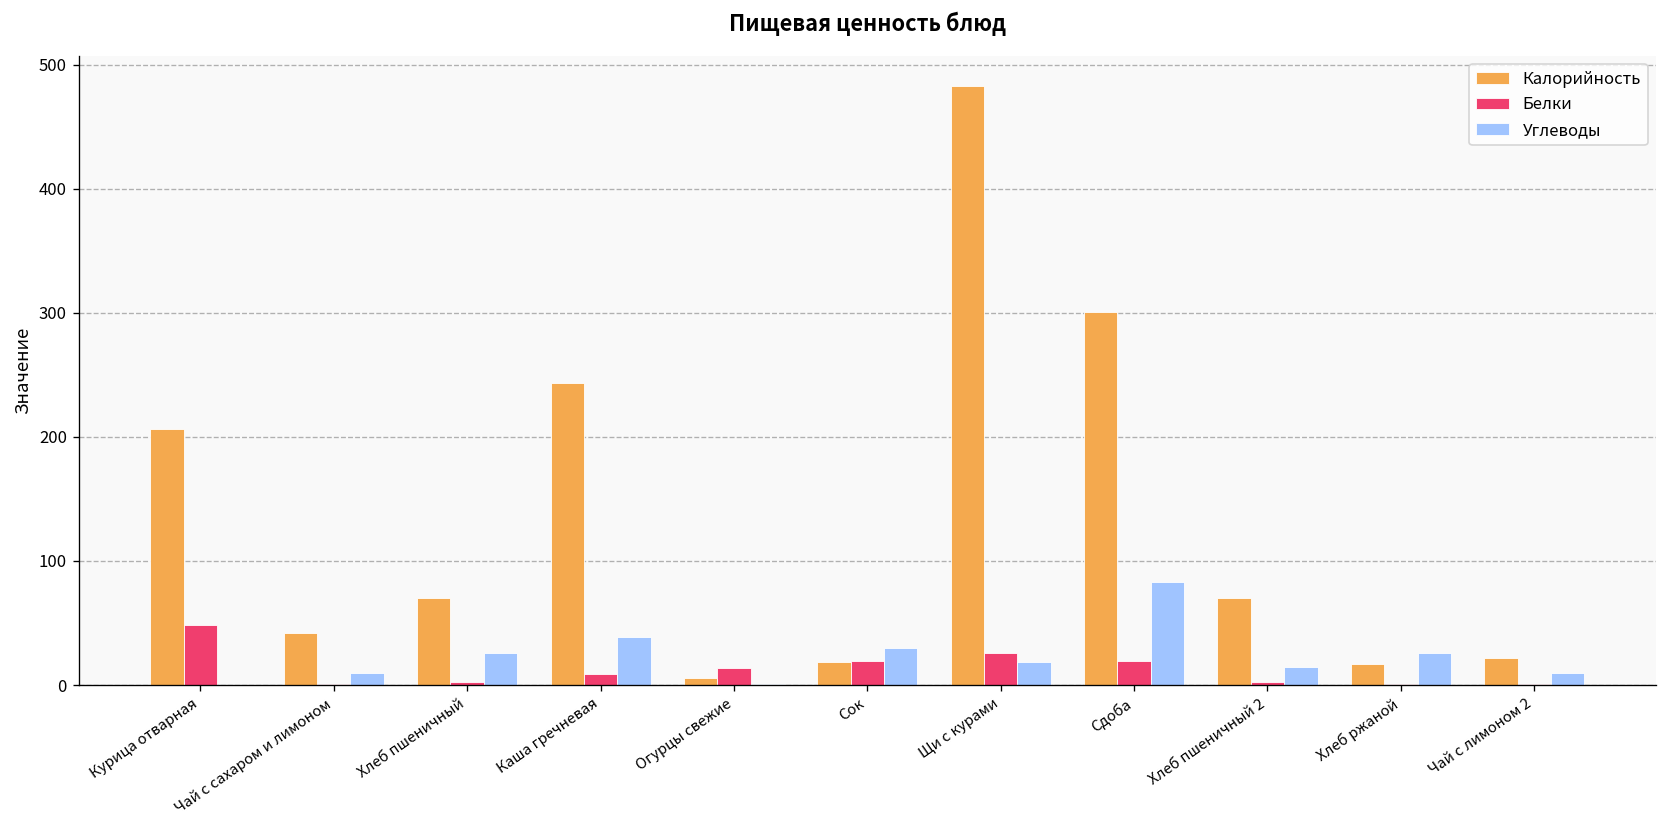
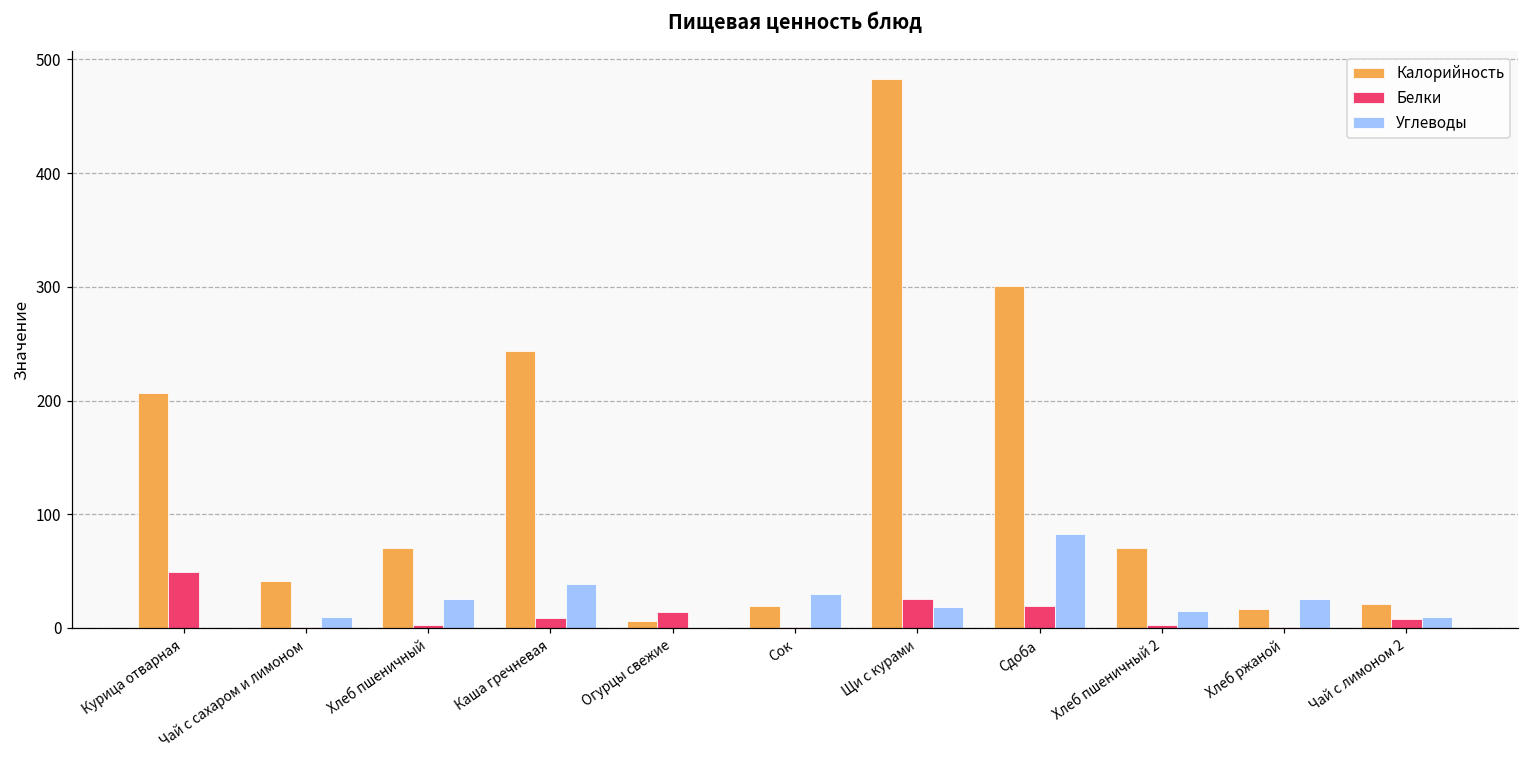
Белки, Сок: 19 -> 1
Белки, Чай с лимоном 2: 1 -> 8
